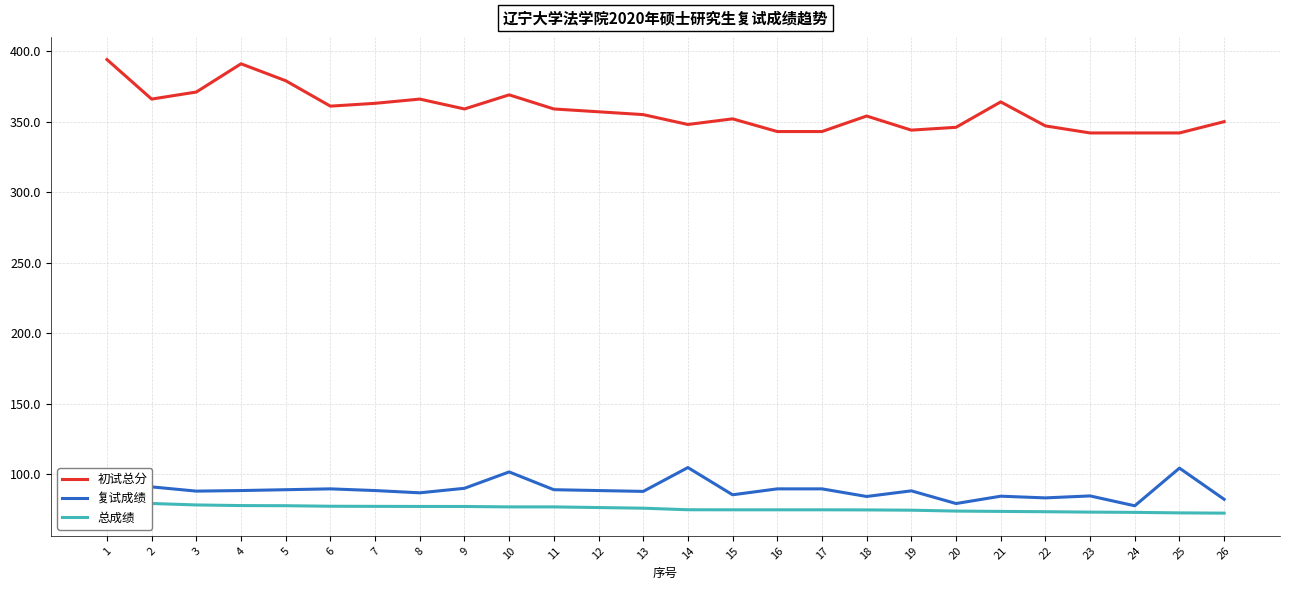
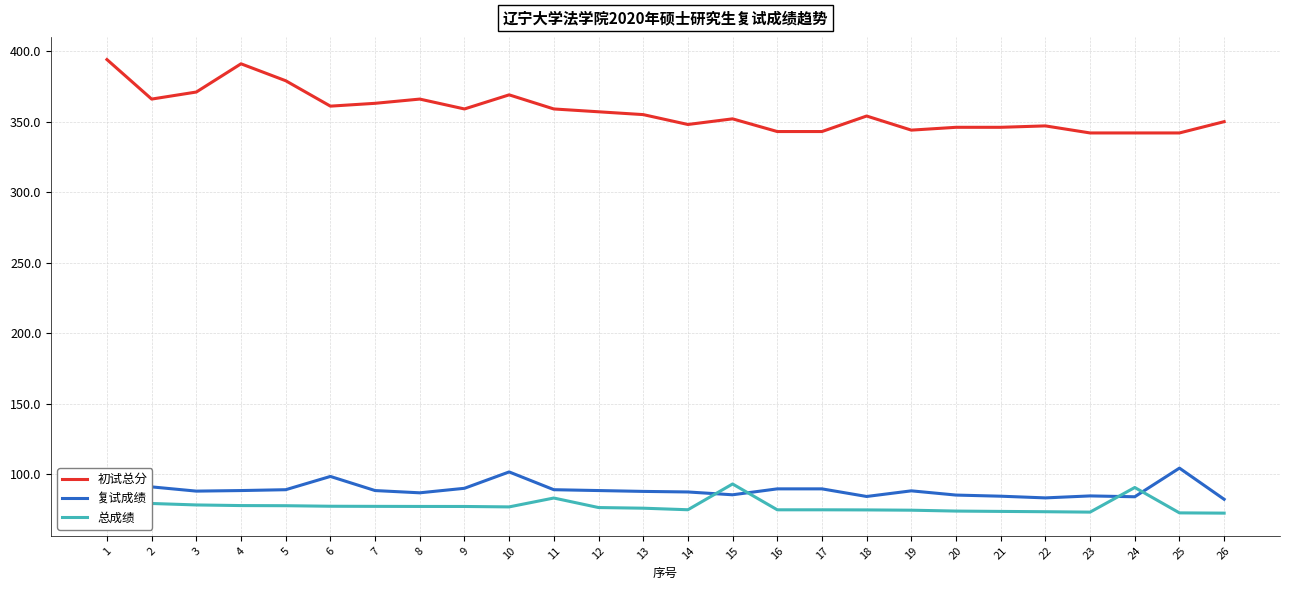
复试成绩, 6: 90 -> 99
总成绩, 11: 77 -> 83
复试成绩, 14: 105 -> 88
总成绩, 15: 75 -> 93
复试成绩, 20: 79 -> 85
初试总分, 21: 364 -> 346
复试成绩, 24: 78 -> 84
总成绩, 24: 73 -> 91
